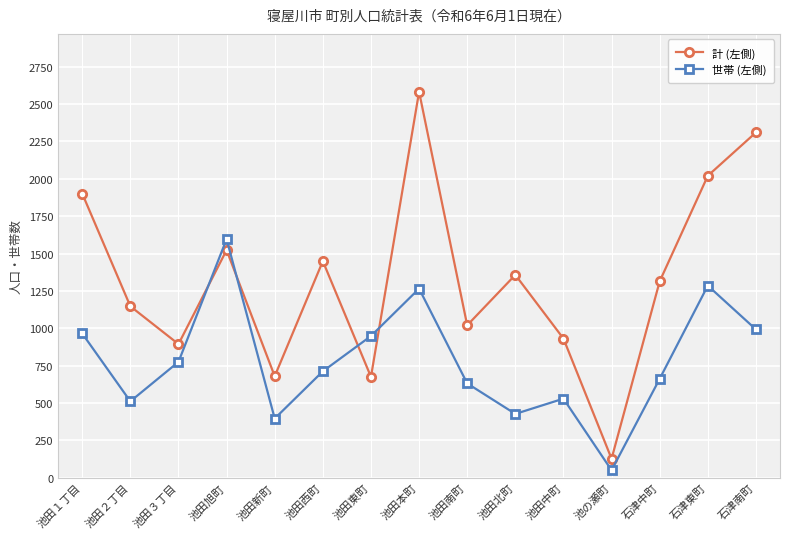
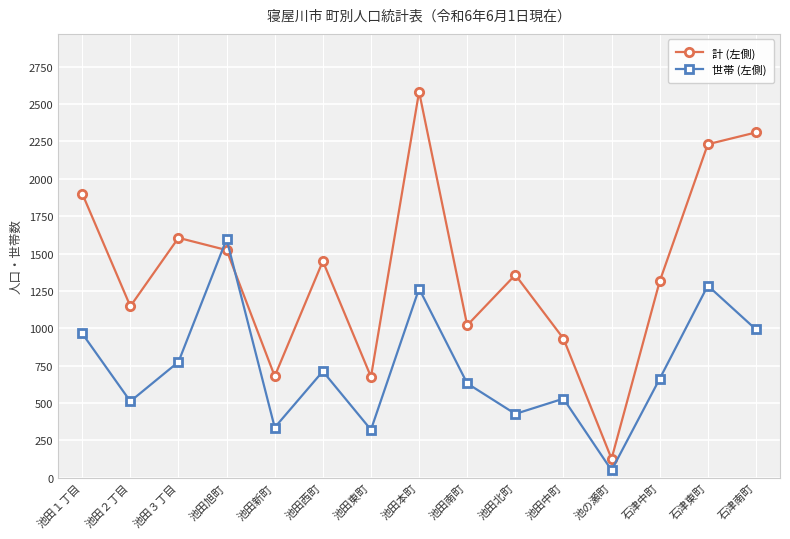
計 (左側), 池田３丁目: 890 -> 1610
世帯 (左側), 池田新町: 400 -> 340
世帯 (左側), 池田東町: 950 -> 320
計 (左側), 石津東町: 2020 -> 2230
